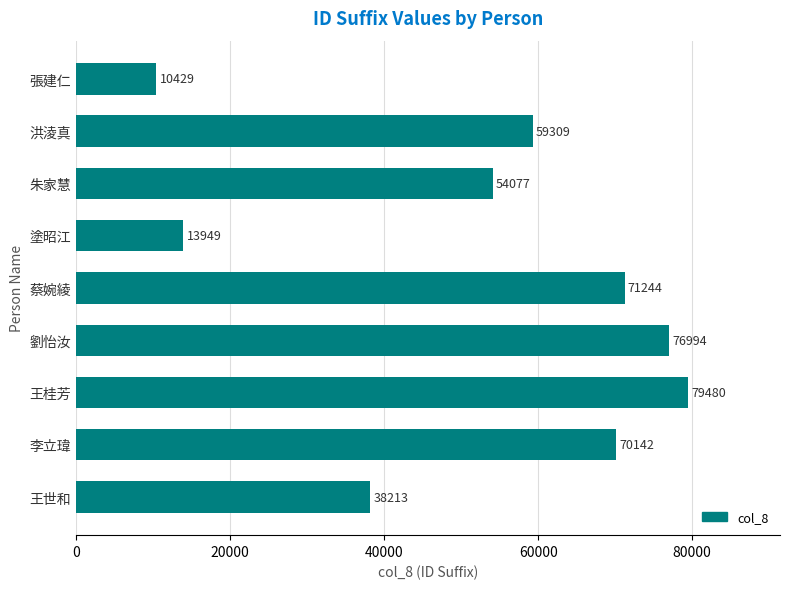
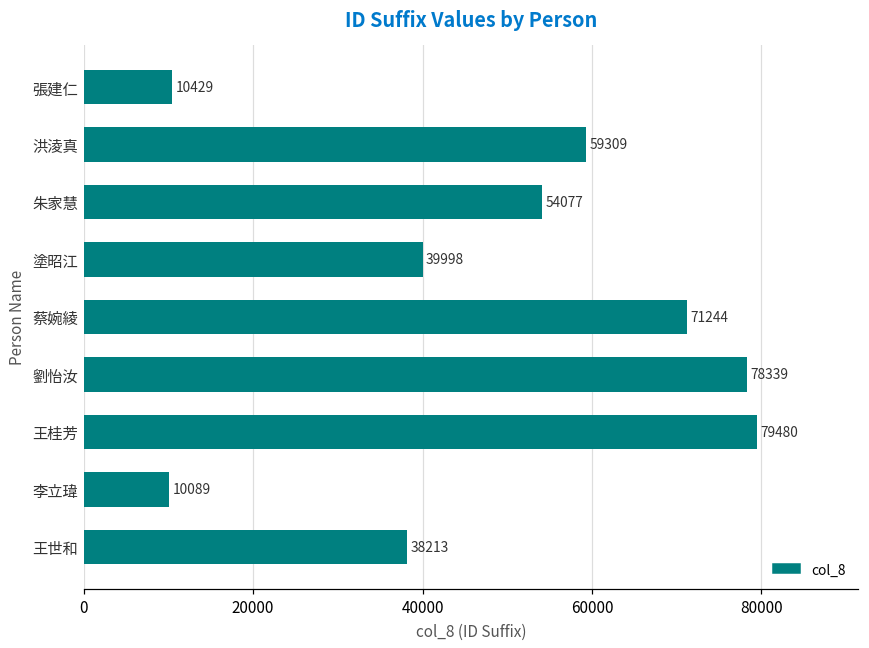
塗昭江: 13949 -> 39998
劉怡汝: 76994 -> 78339
李立瑋: 70142 -> 10089
